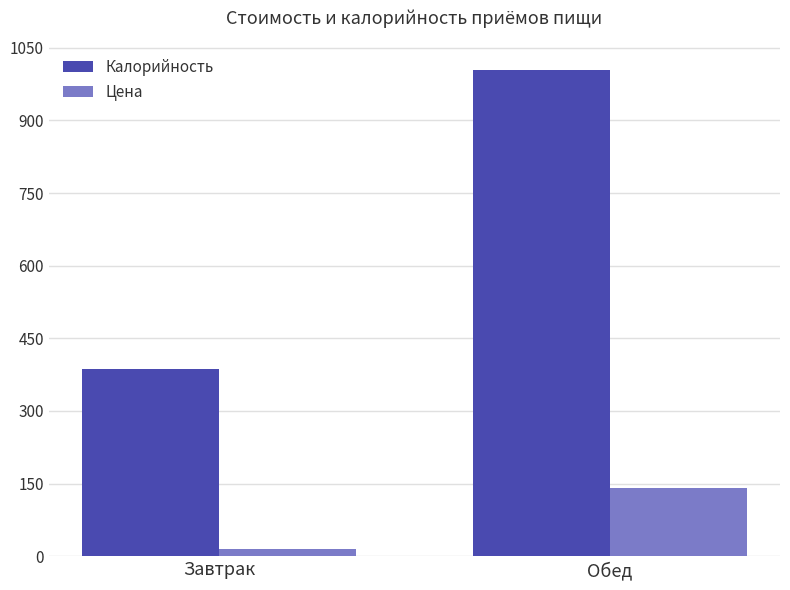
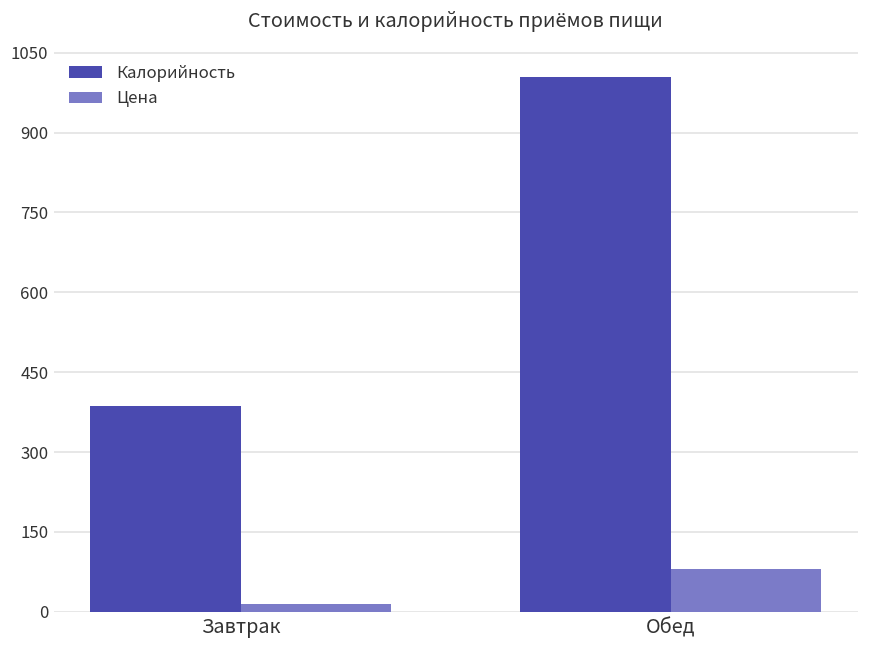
Цена, Обед: 140 -> 80
